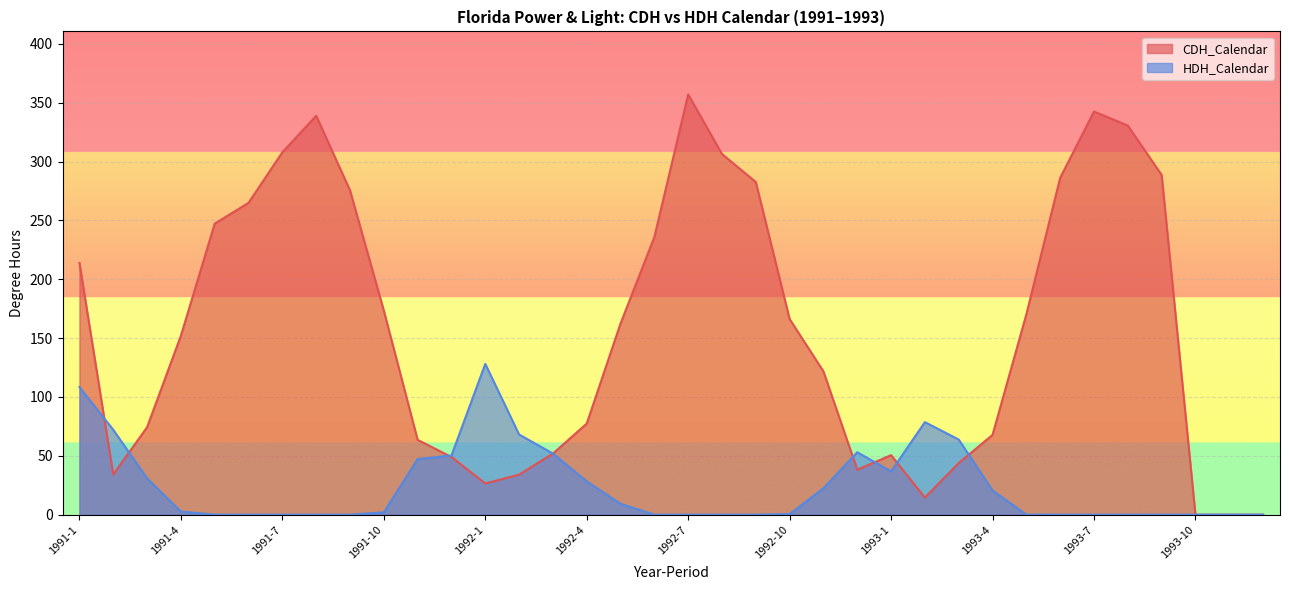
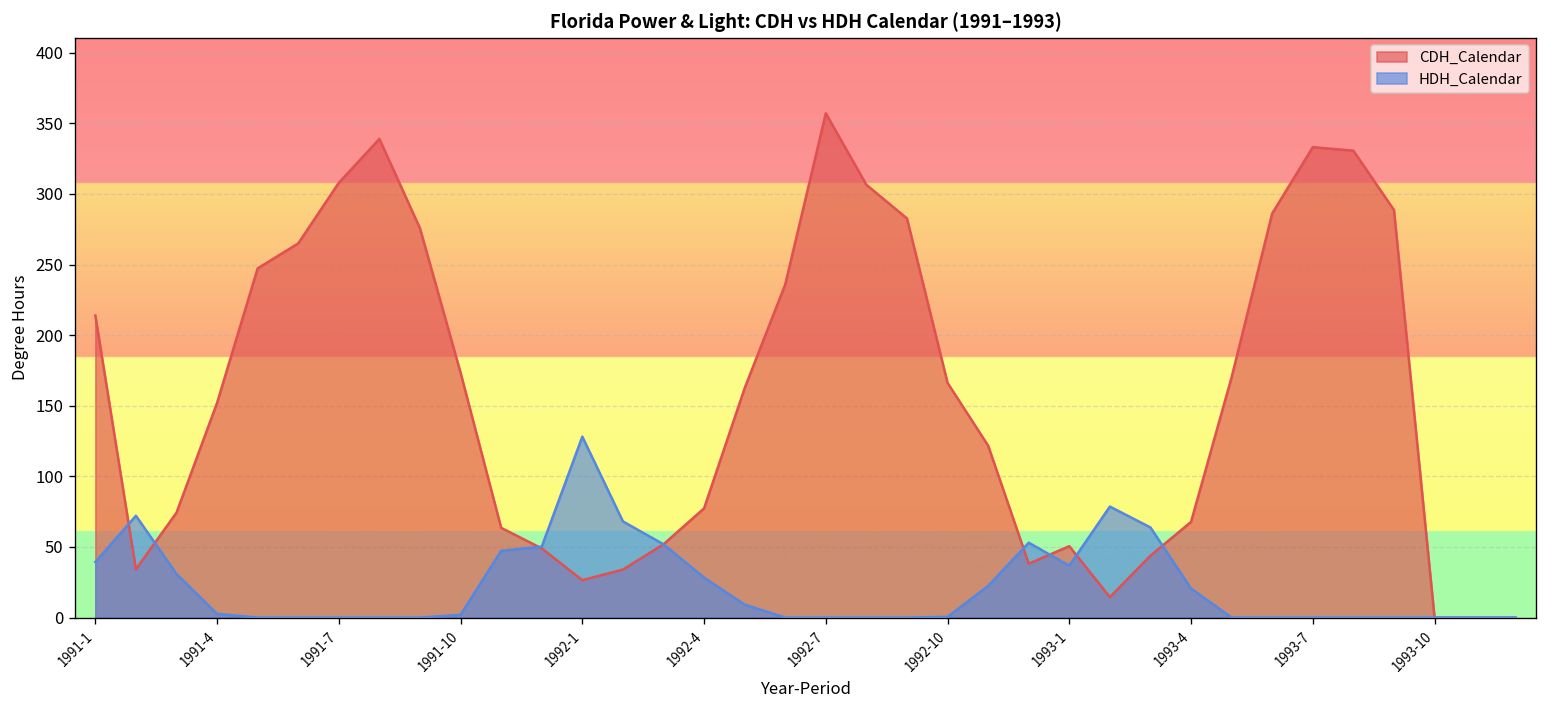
HDH_Calendar, 1991-1: 108 -> 39
CDH_Calendar, 1993-7: 343 -> 333
